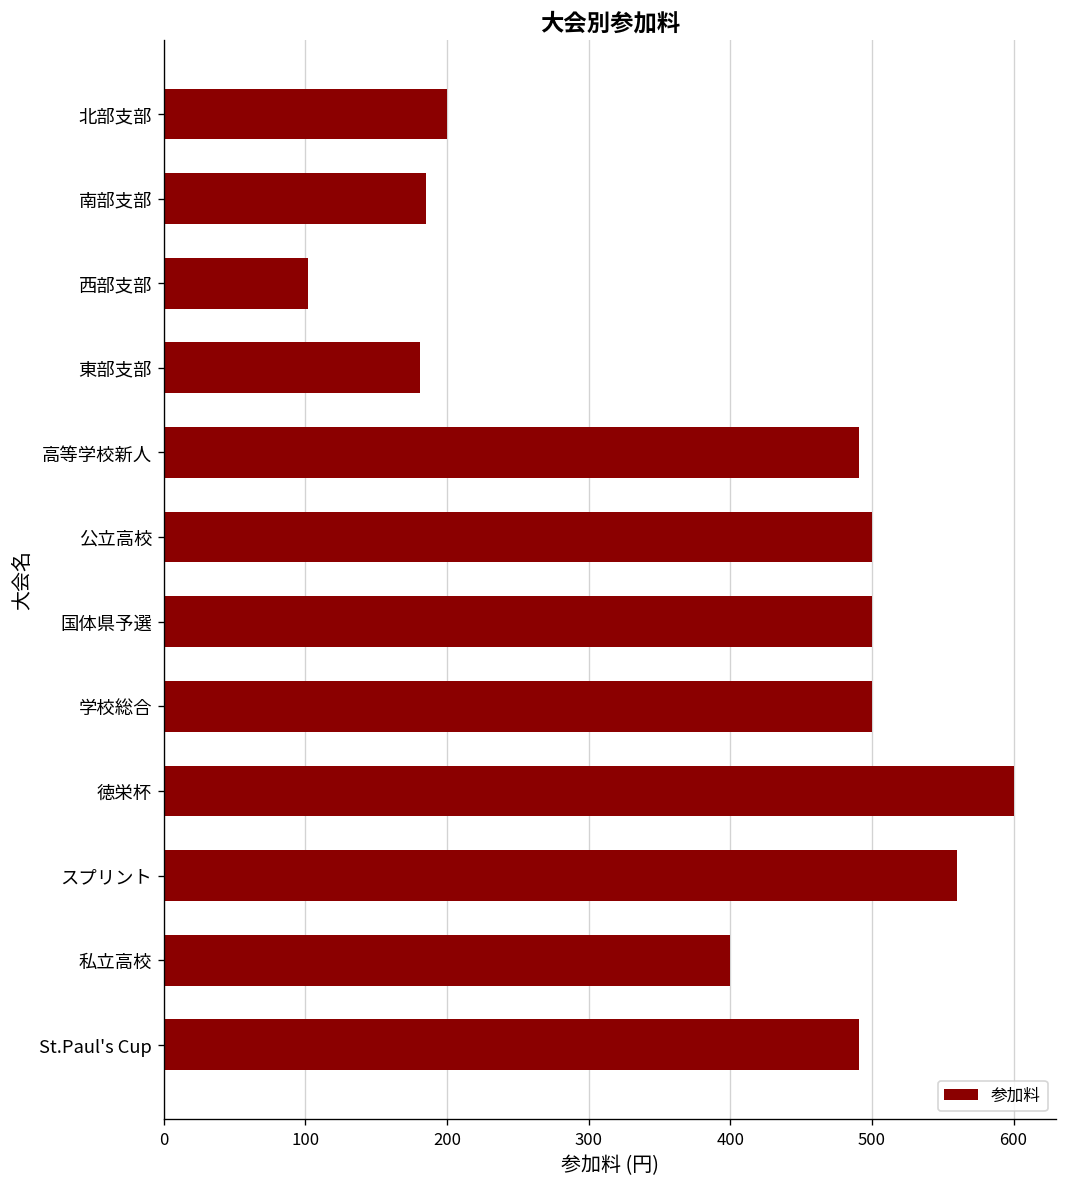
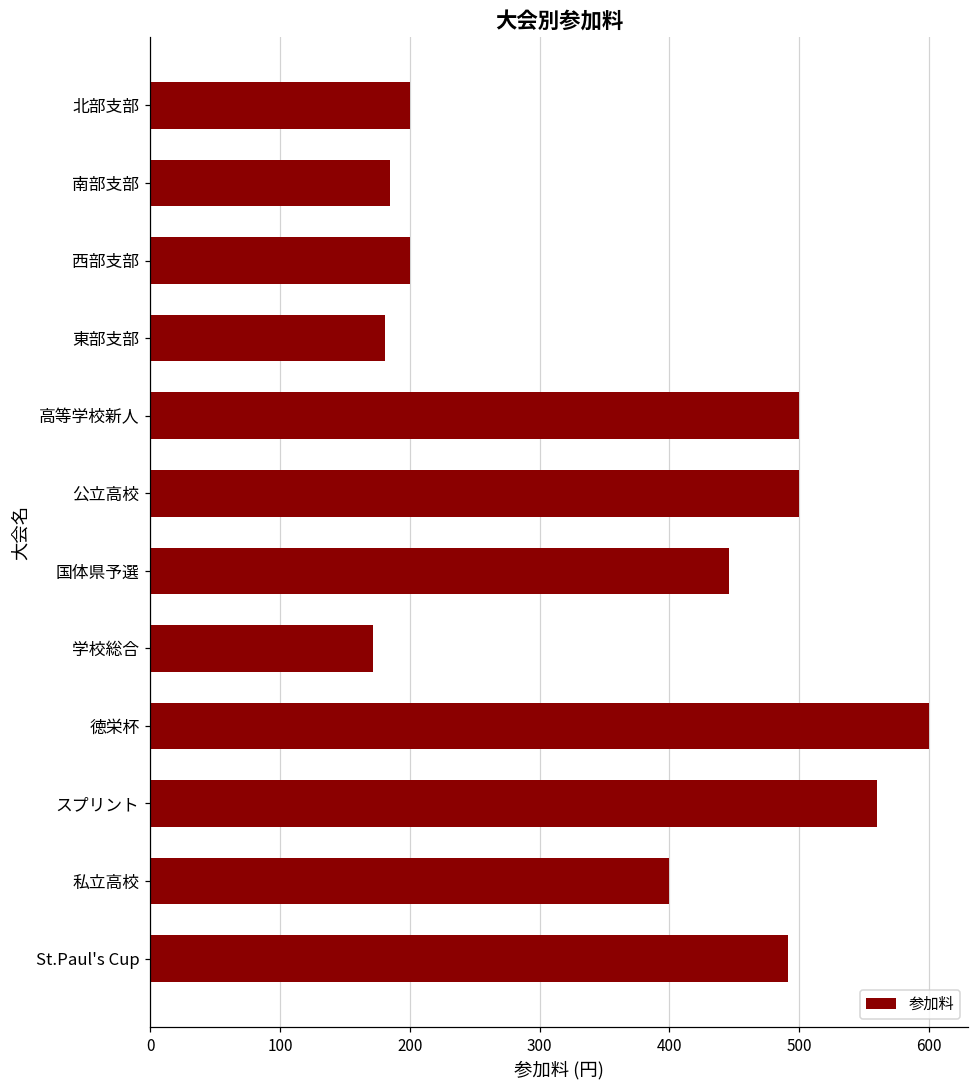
西部支部: 102 -> 200
高等学校新人: 491 -> 500
国体県予選: 500 -> 446
学校総合: 500 -> 172
